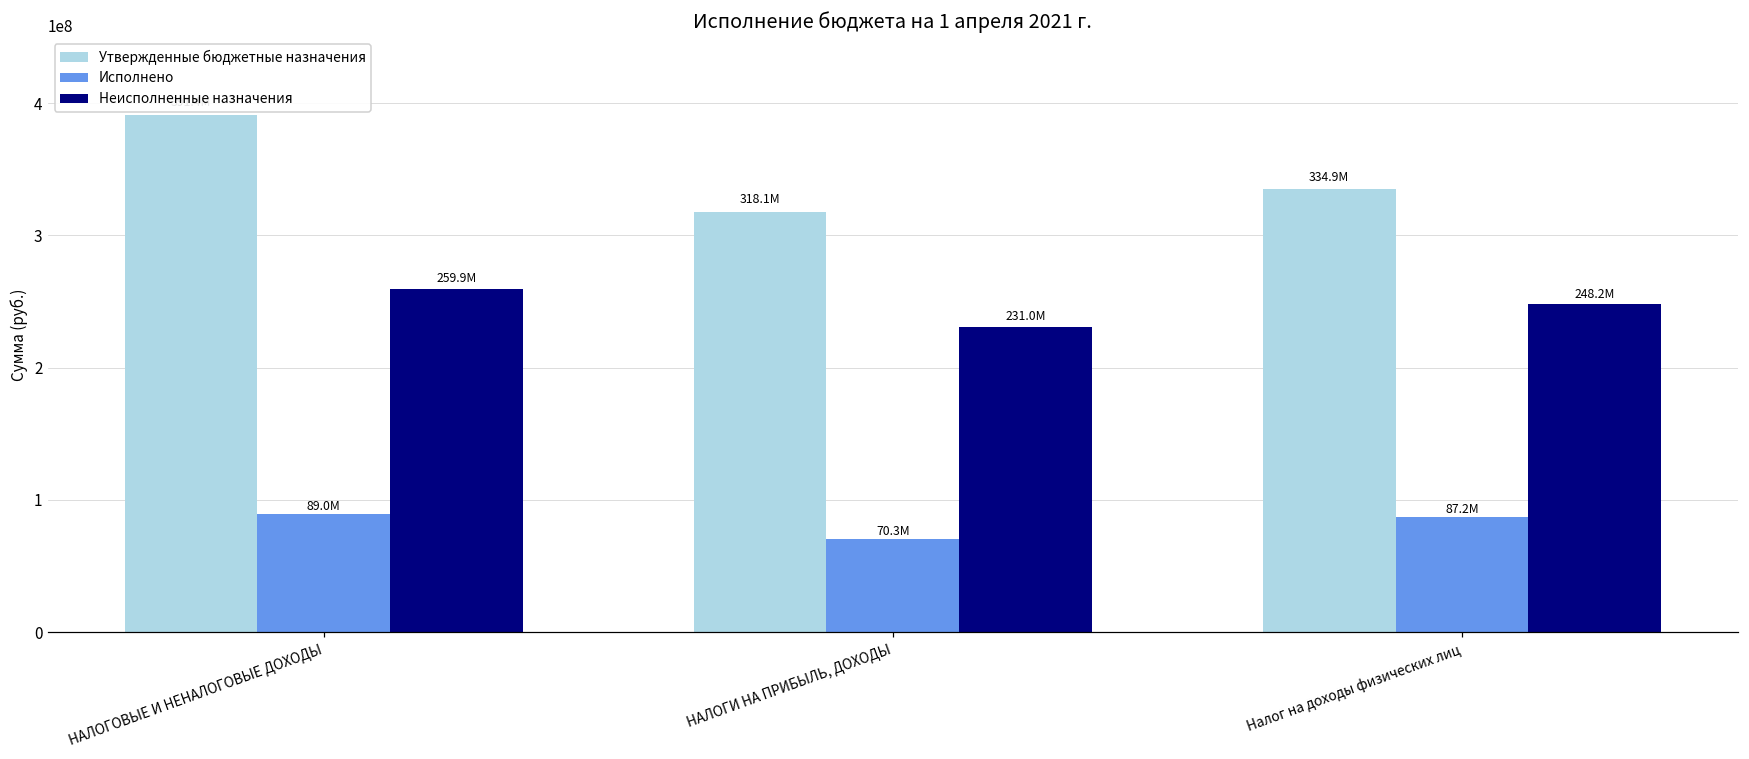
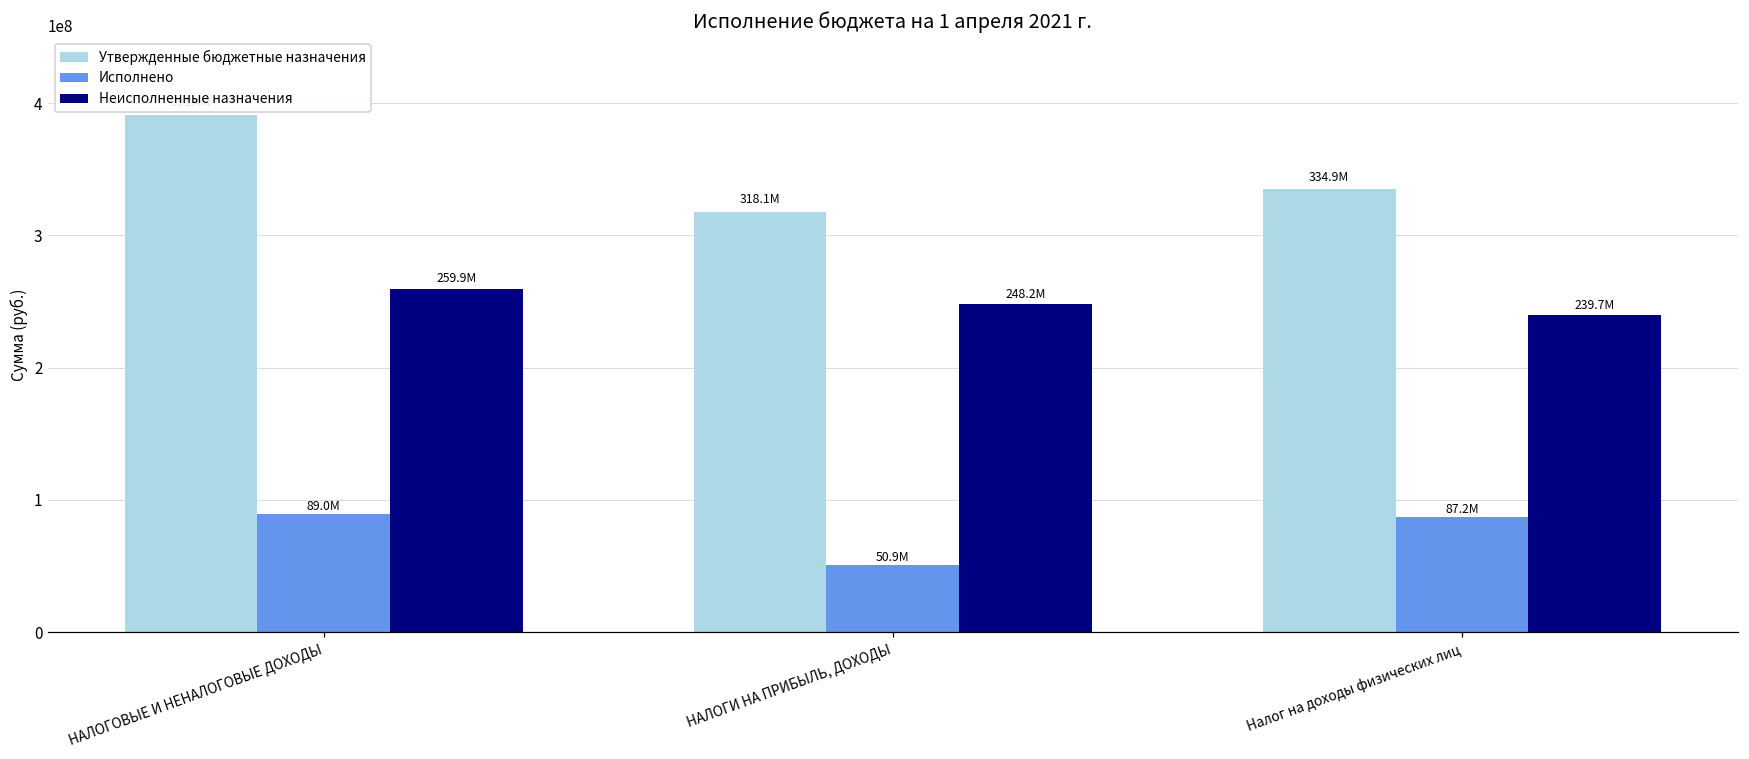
Исполнено, НАЛОГИ НА ПРИБЫЛЬ, ДОХОДЫ: 70.3M -> 50.9M
Неисполненные назначения, НАЛОГИ НА ПРИБЫЛЬ, ДОХОДЫ: 231.0M -> 248.2M
Неисполненные назначения, Налог на доходы физических лиц: 248.2M -> 239.7M
